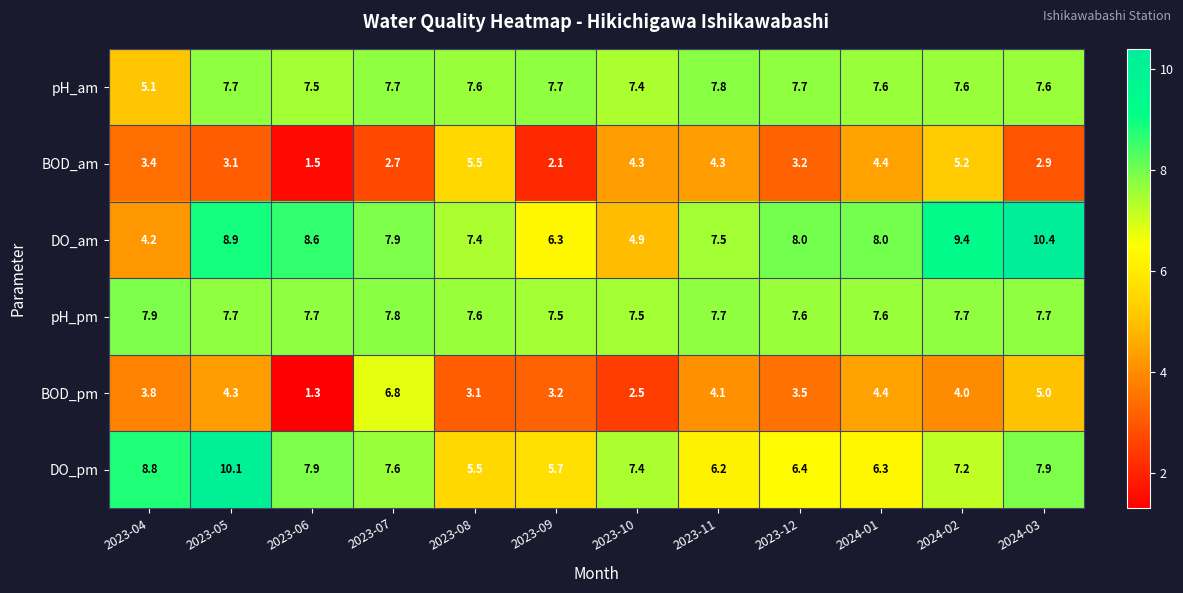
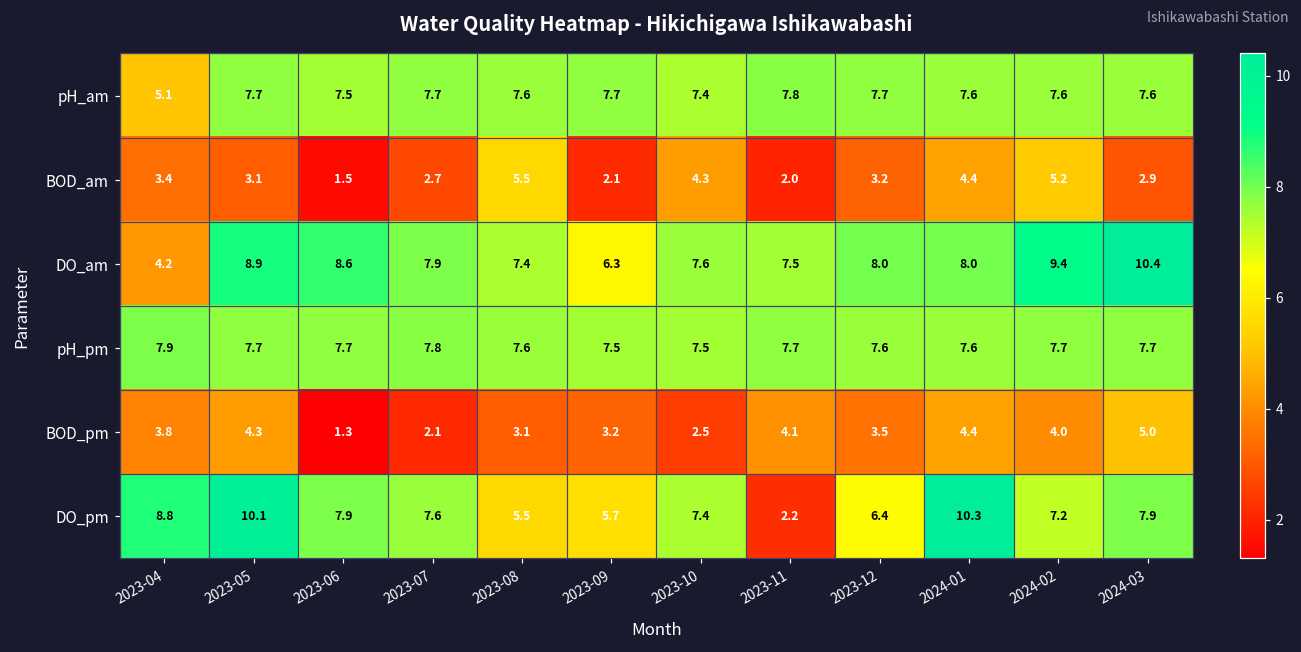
BOD_am, 2023-11: 4.3 -> 2.0
DO_am, 2023-10: 4.9 -> 7.6
BOD_pm, 2023-07: 6.8 -> 2.1
DO_pm, 2023-11: 6.2 -> 2.2
DO_pm, 2024-01: 6.3 -> 10.3
